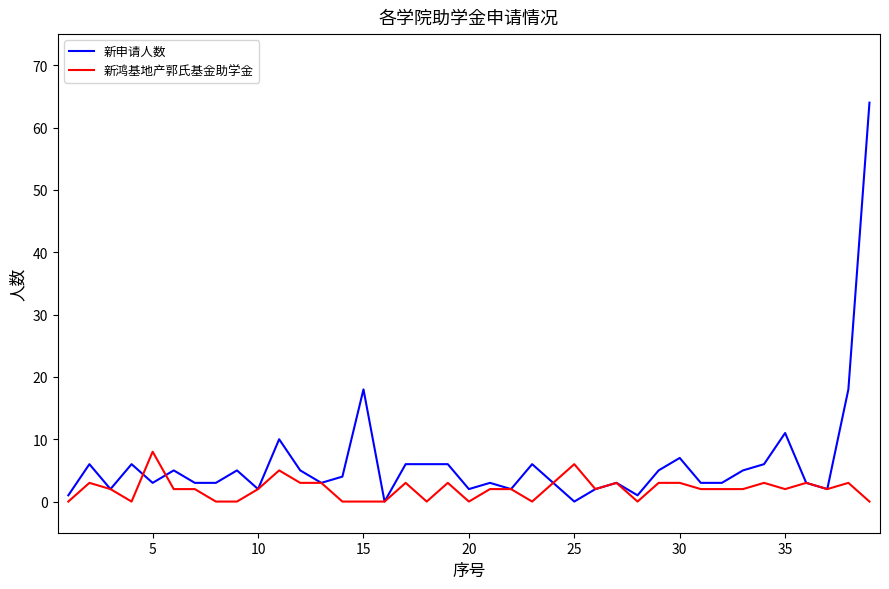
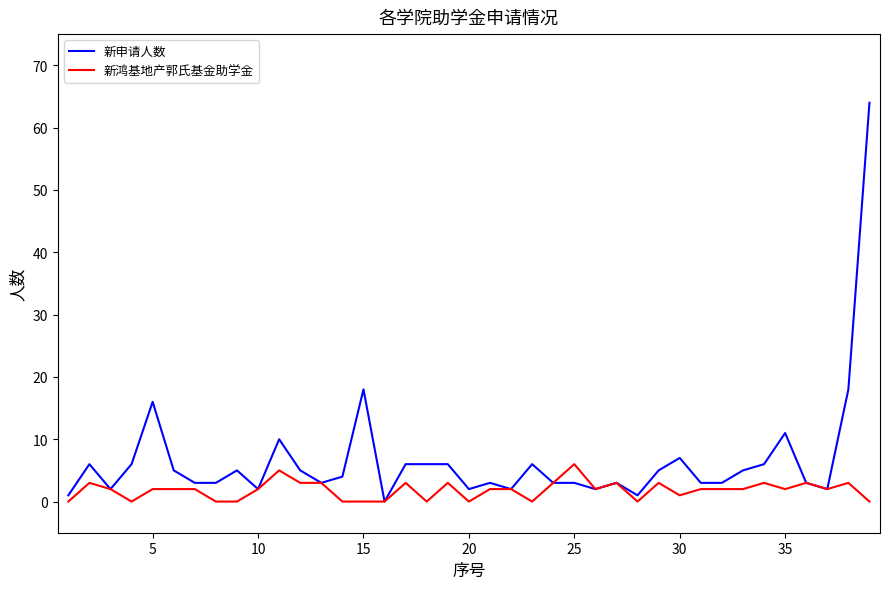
新申请人数, 5: 3 -> 16
新鸿基地产郭氏基金助学金, 5: 8 -> 2
新申请人数, 25: 0 -> 3
新鸿基地产郭氏基金助学金, 30: 3 -> 1
